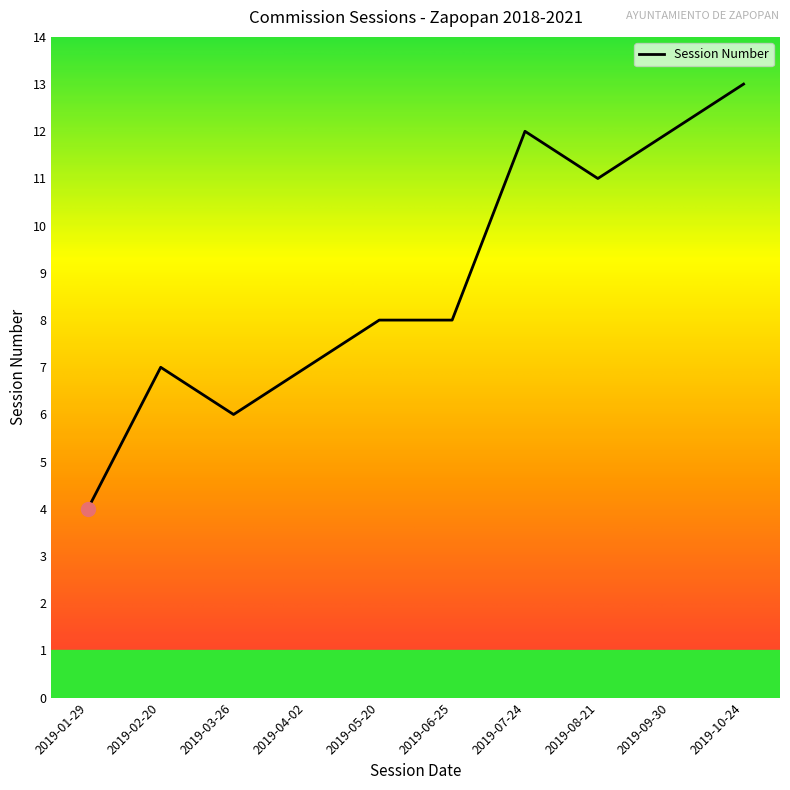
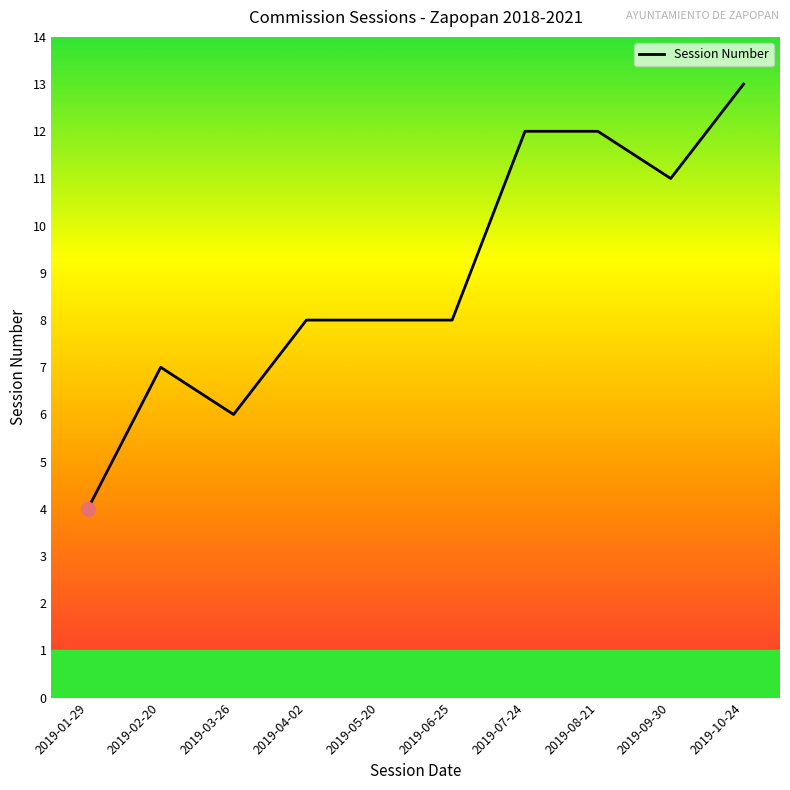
Session Number, 2019-04-02: 7 -> 8
Session Number, 2019-08-21: 11 -> 12
Session Number, 2019-09-30: 12 -> 11
